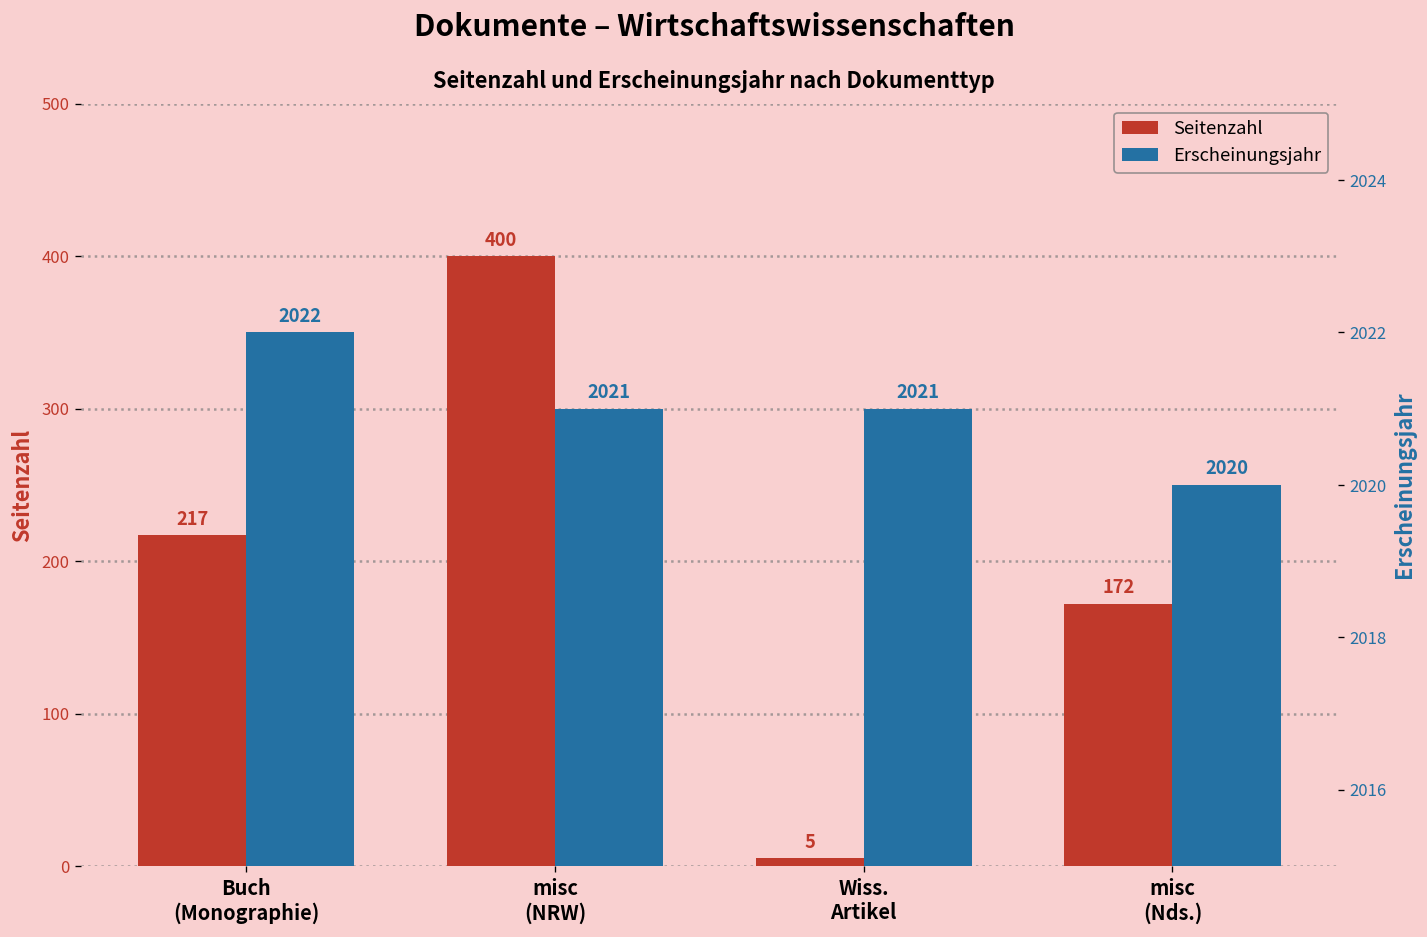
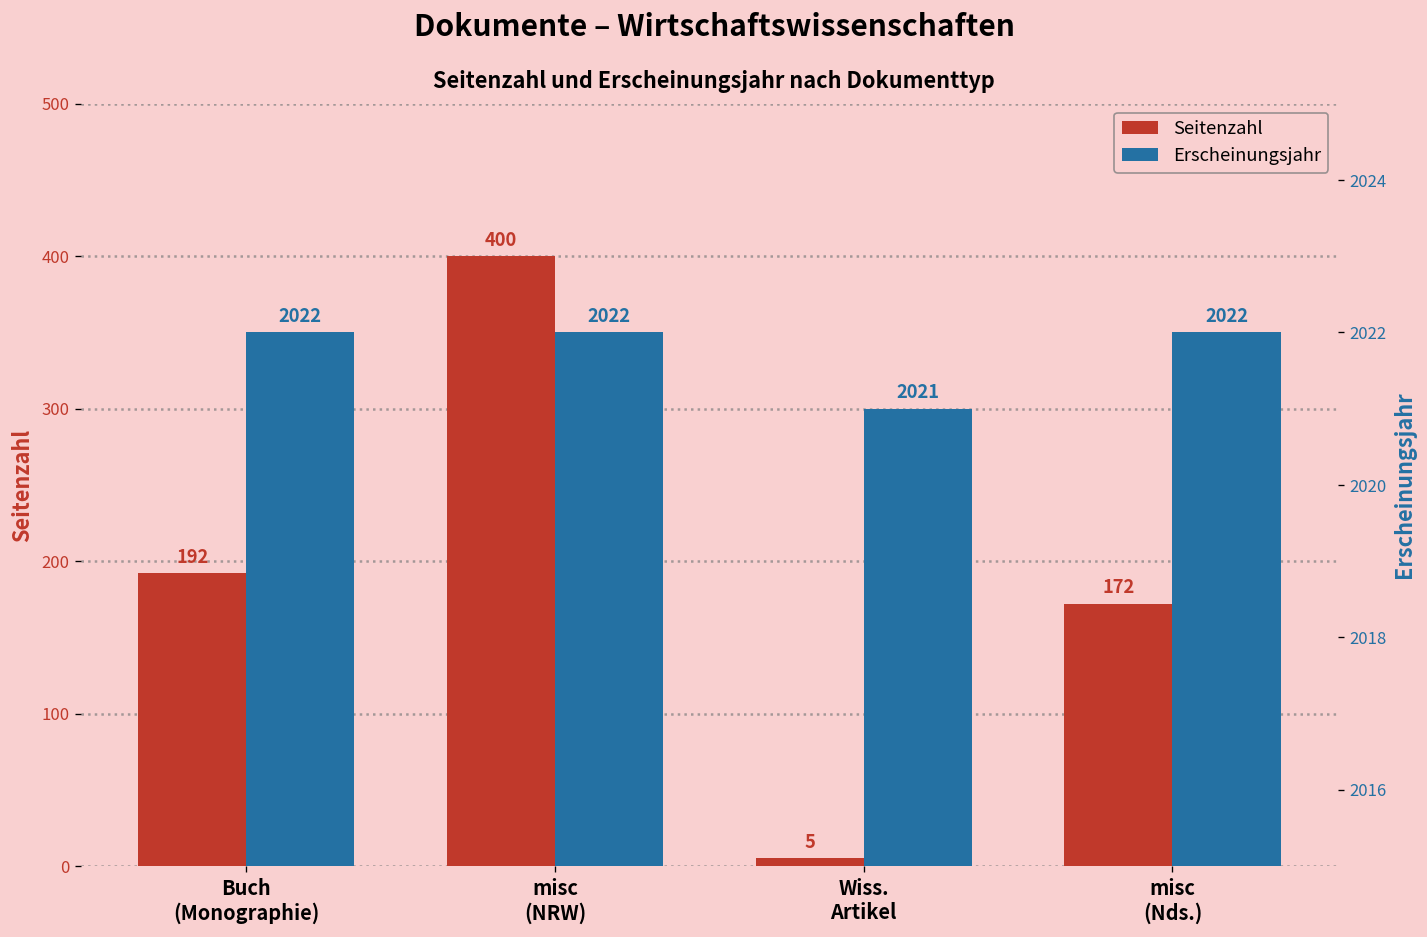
Seitenzahl, Buch (Monographie): 217 -> 192
Erscheinungsjahr, misc (NRW): 2021 -> 2022
Erscheinungsjahr, misc (Nds.): 2020 -> 2022
